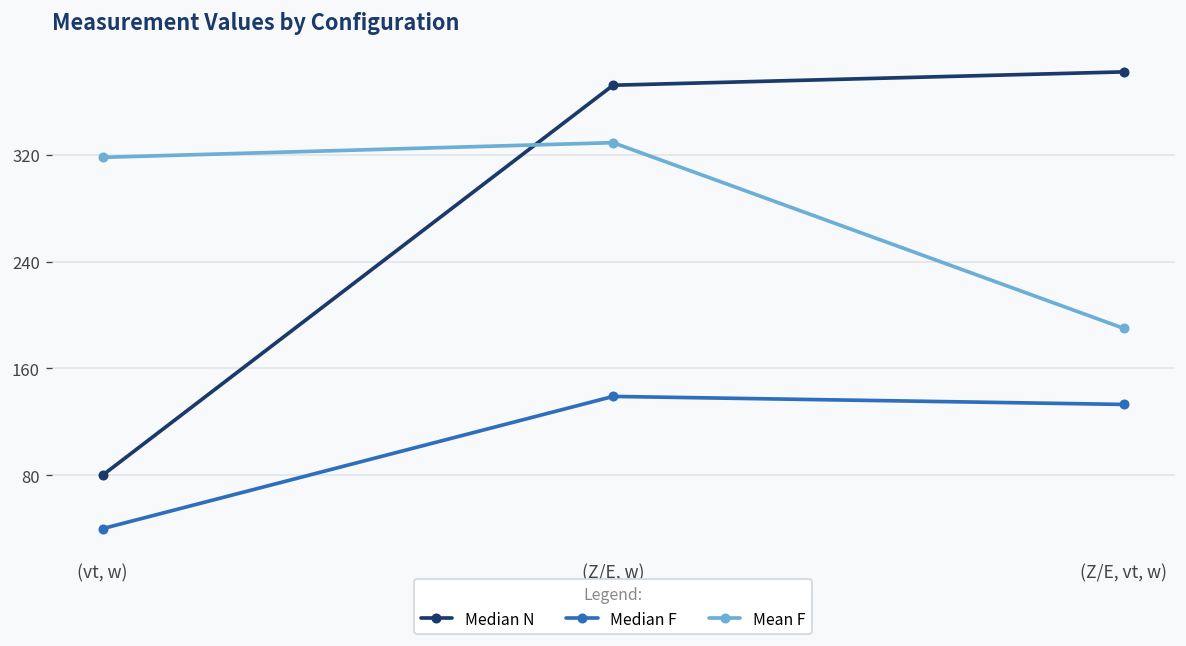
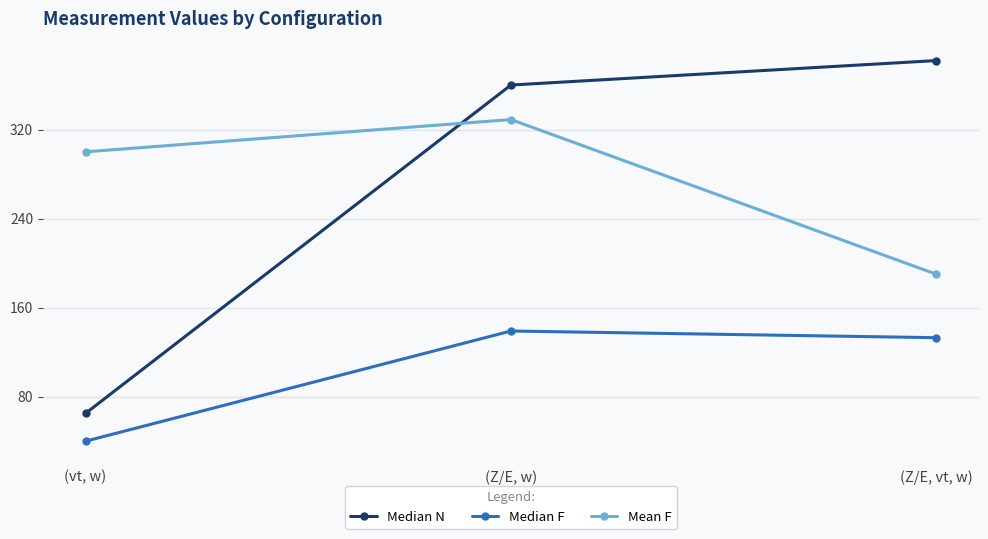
Median N, (vt, w): 80 -> 65
Mean F, (vt, w): 318 -> 300
Median N, (Z/E, w): 372 -> 360
